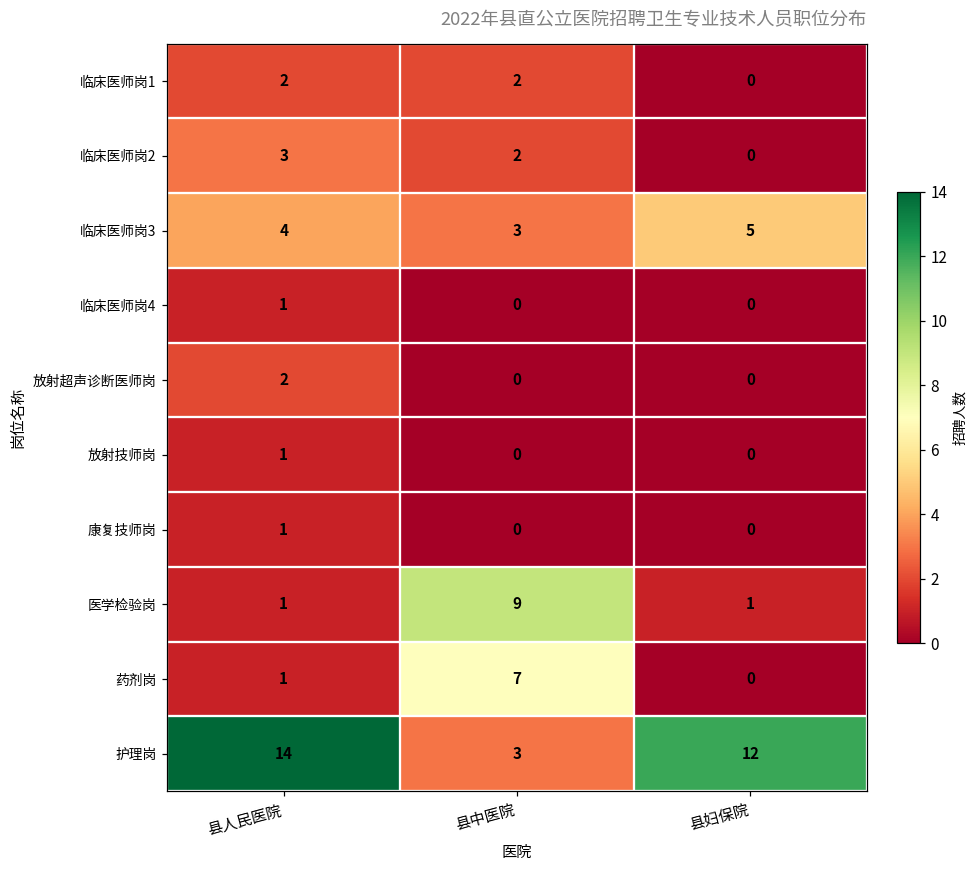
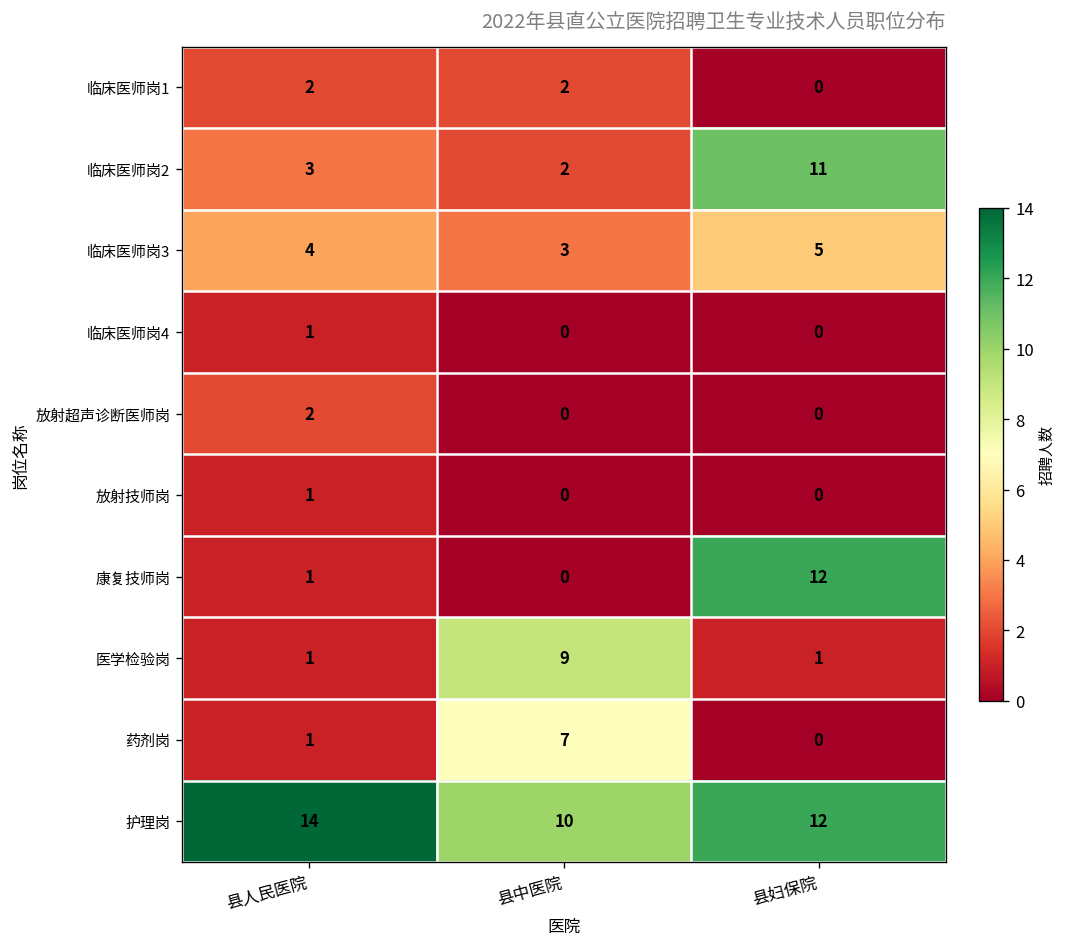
临床医师岗2, 县妇保院: 0 -> 11
康复技师岗, 县妇保院: 0 -> 12
护理岗, 县中医院: 3 -> 10
